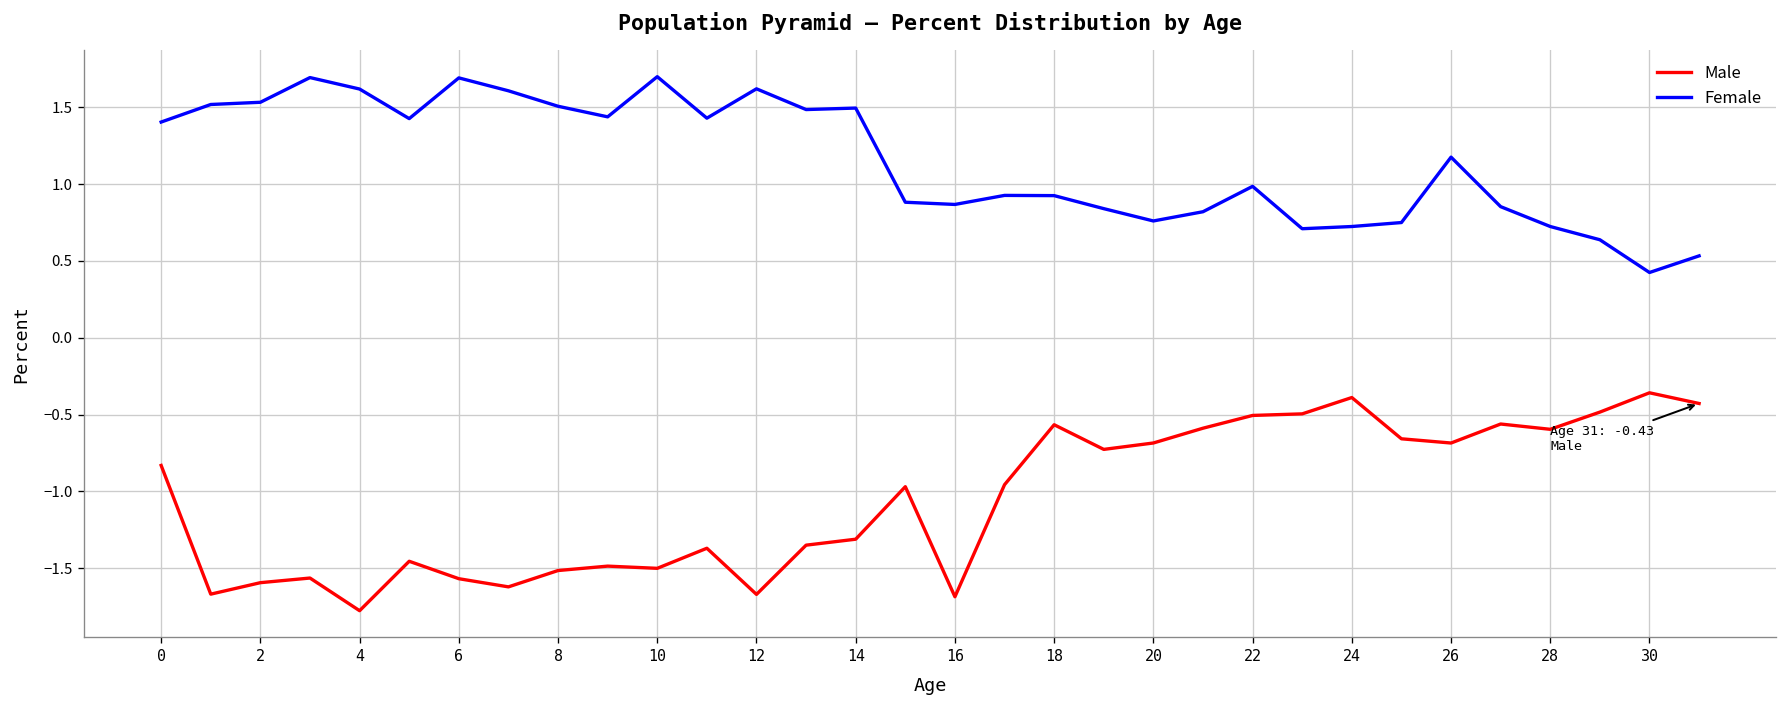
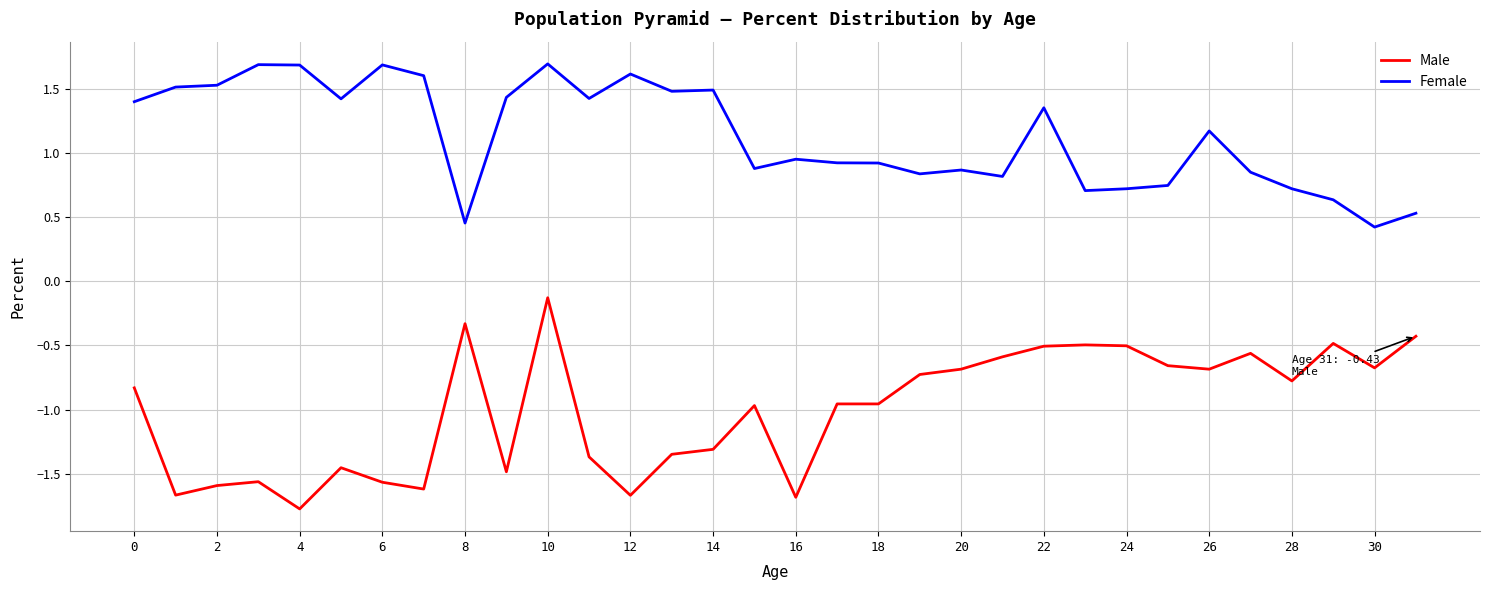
Female, 4: 1.62 -> 1.69
Male, 8: -1.51 -> -0.33
Female, 8: 1.51 -> 0.46
Male, 10: -1.50 -> -0.13
Female, 16: 0.87 -> 0.95
Male, 18: -0.57 -> -0.96
Female, 20: 0.76 -> 0.87
Female, 22: 0.98 -> 1.36
Male, 24: -0.39 -> -0.50
Male, 28: -0.60 -> -0.78
Male, 30: -0.36 -> -0.67
